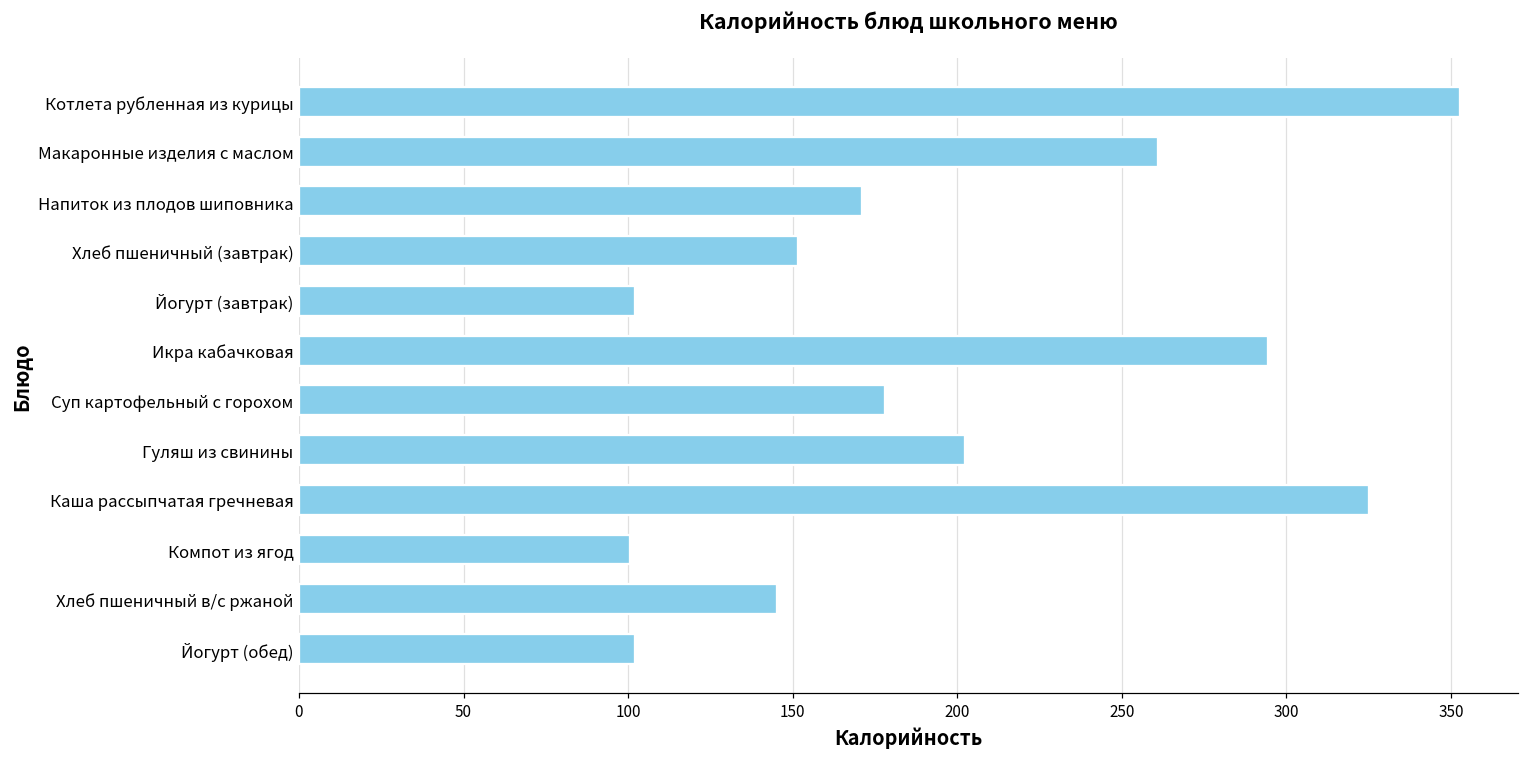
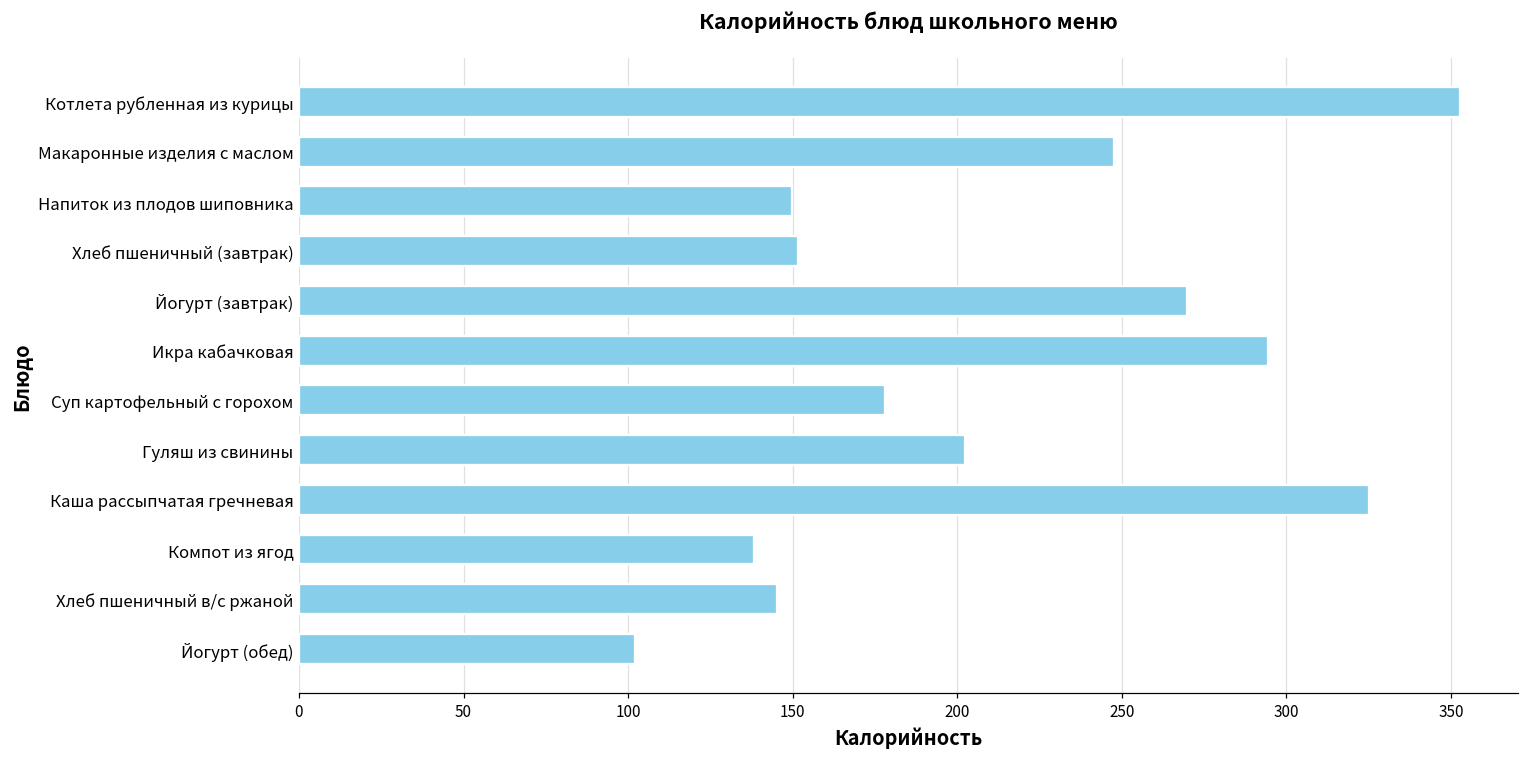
Макаронные изделия с маслом: 261 -> 248
Напиток из плодов шиповника: 171 -> 150
Йогурт (завтрак): 102 -> 270
Компот из ягод: 101 -> 138
